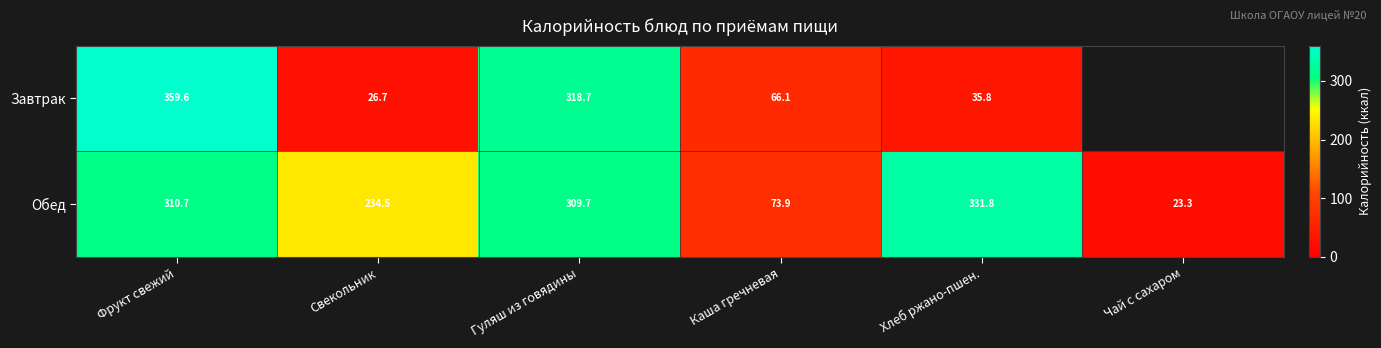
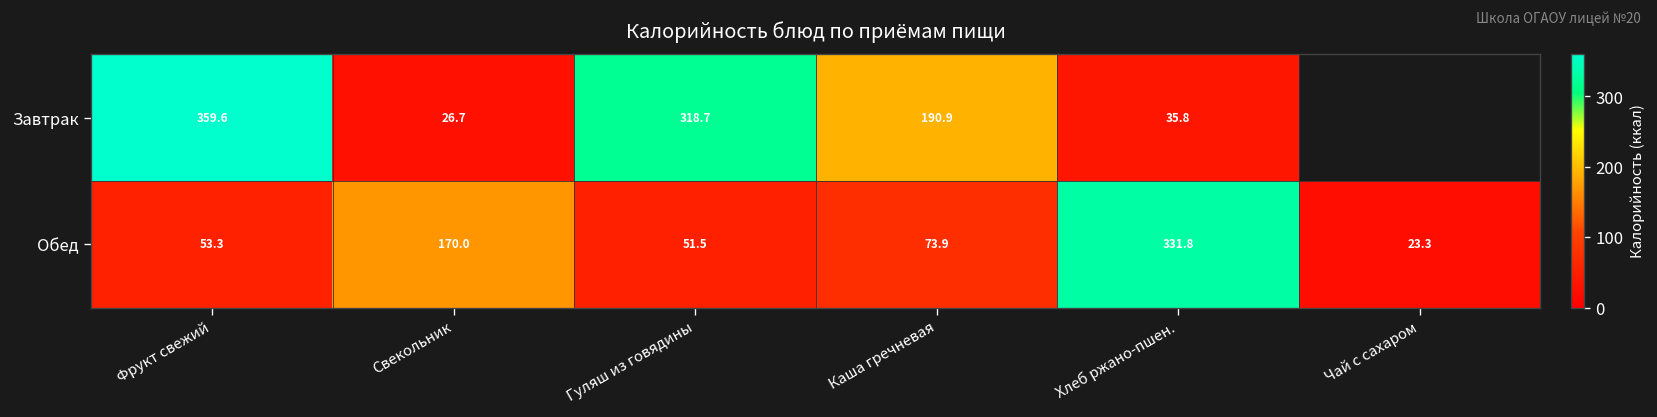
Завтрак, Каша гречневая: 66.1 -> 190.9
Обед, Фрукт свежий: 310.7 -> 53.3
Обед, Свекольник: 234.5 -> 170.0
Обед, Гуляш из говядины: 309.7 -> 51.5
